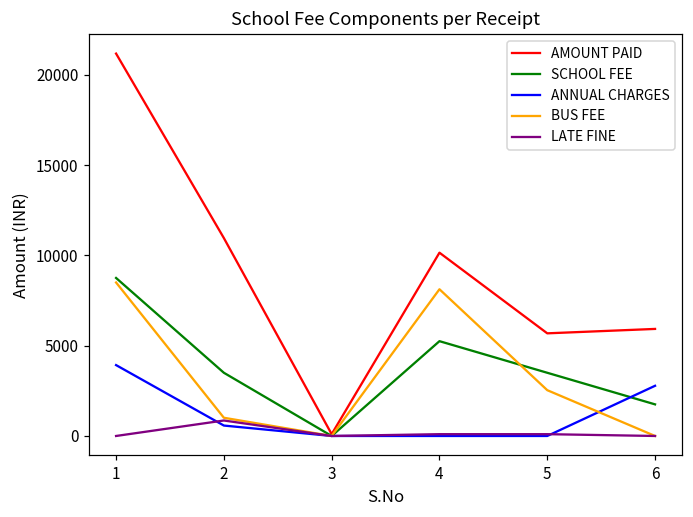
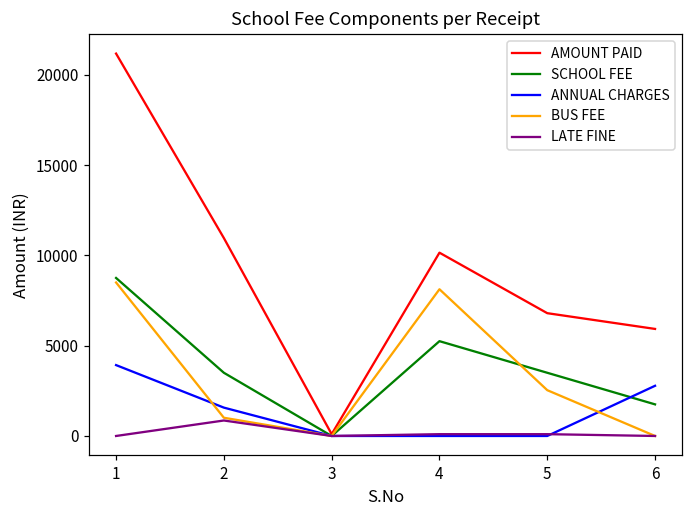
ANNUAL CHARGES, 2: 600 -> 1600
AMOUNT PAID, 5: 5700 -> 6800
